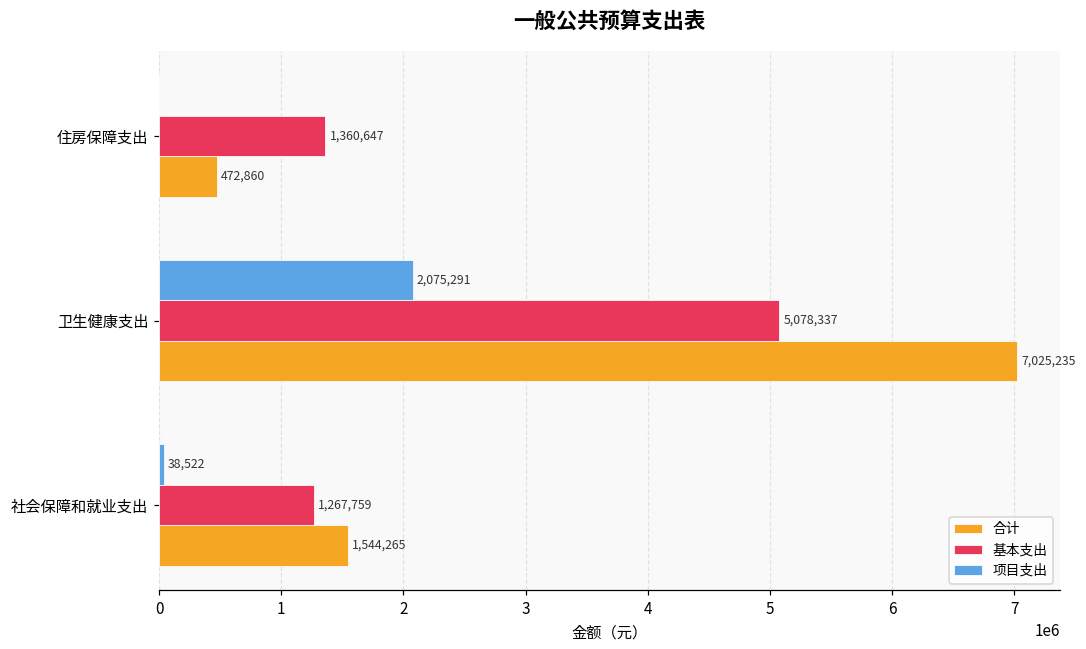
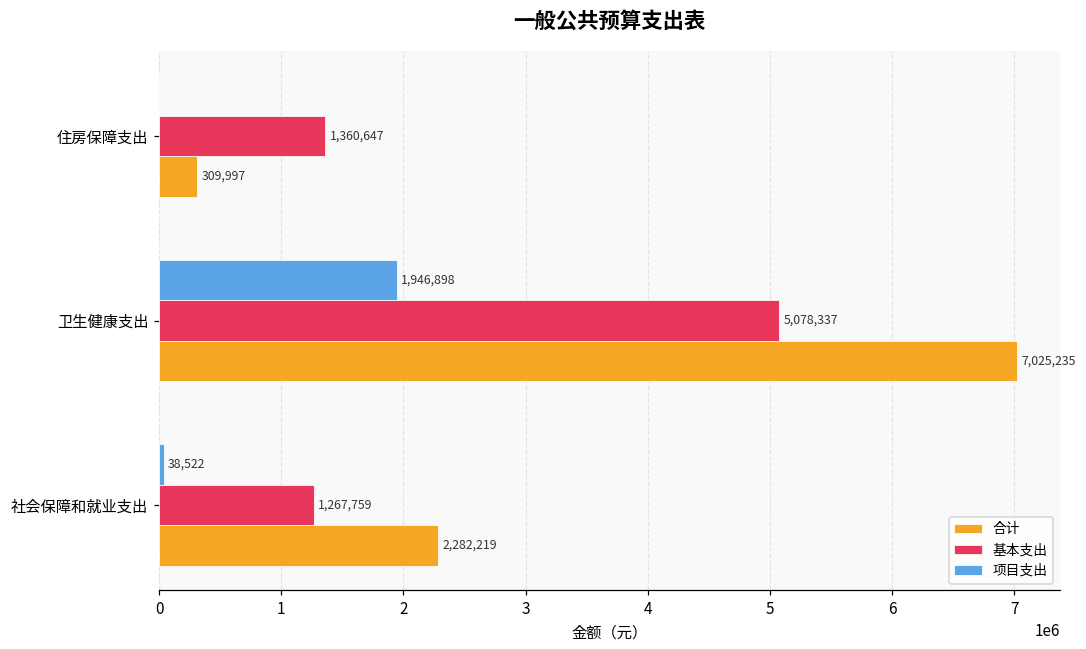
合计, 住房保障支出: 472,860 -> 309,997
项目支出, 卫生健康支出: 2,075,291 -> 1,946,898
合计, 社会保障和就业支出: 1,544,265 -> 2,282,219
